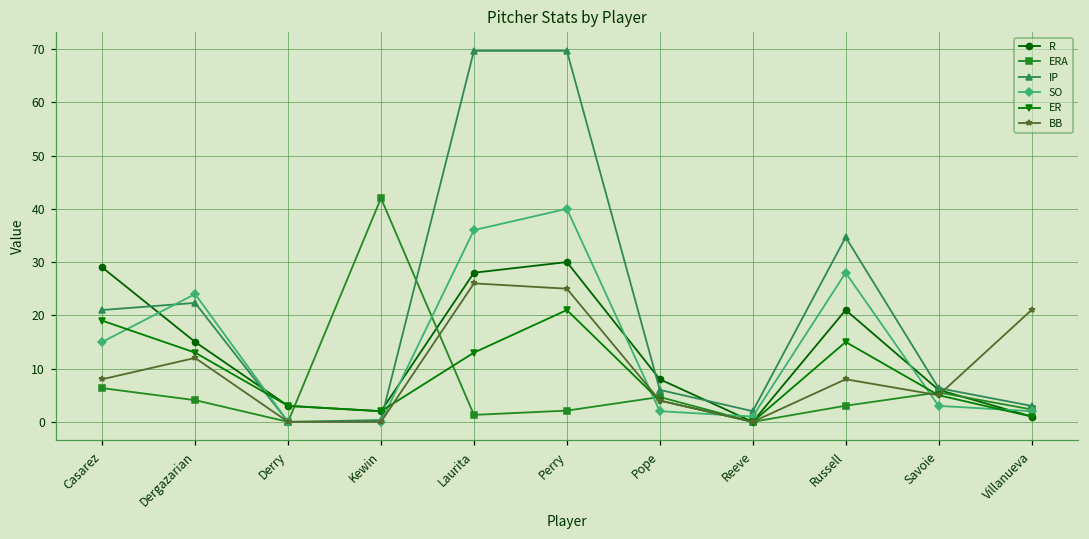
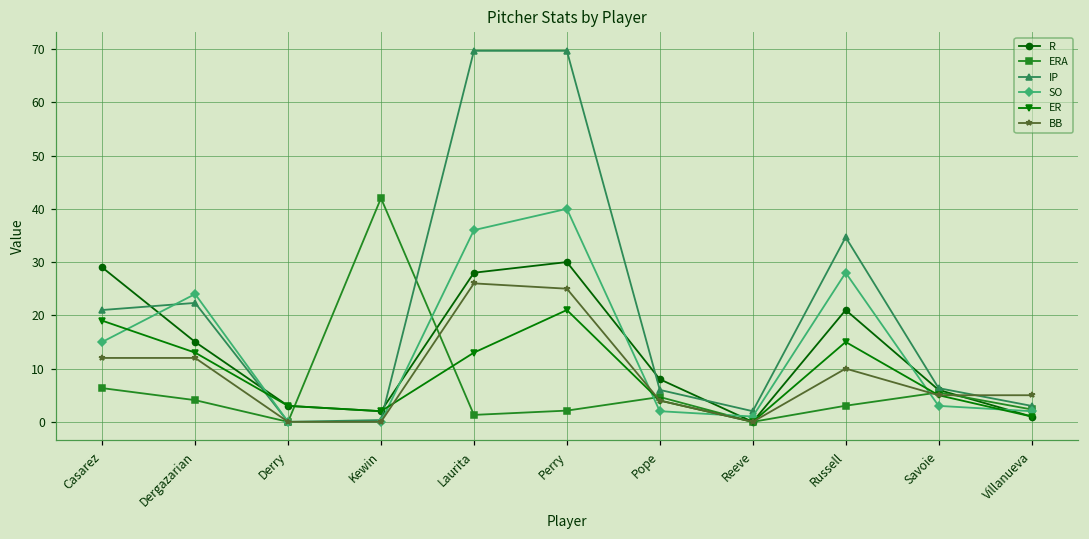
BB, Casarez: 8 -> 12
BB, Russell: 8 -> 10
BB, Villanueva: 21 -> 5
